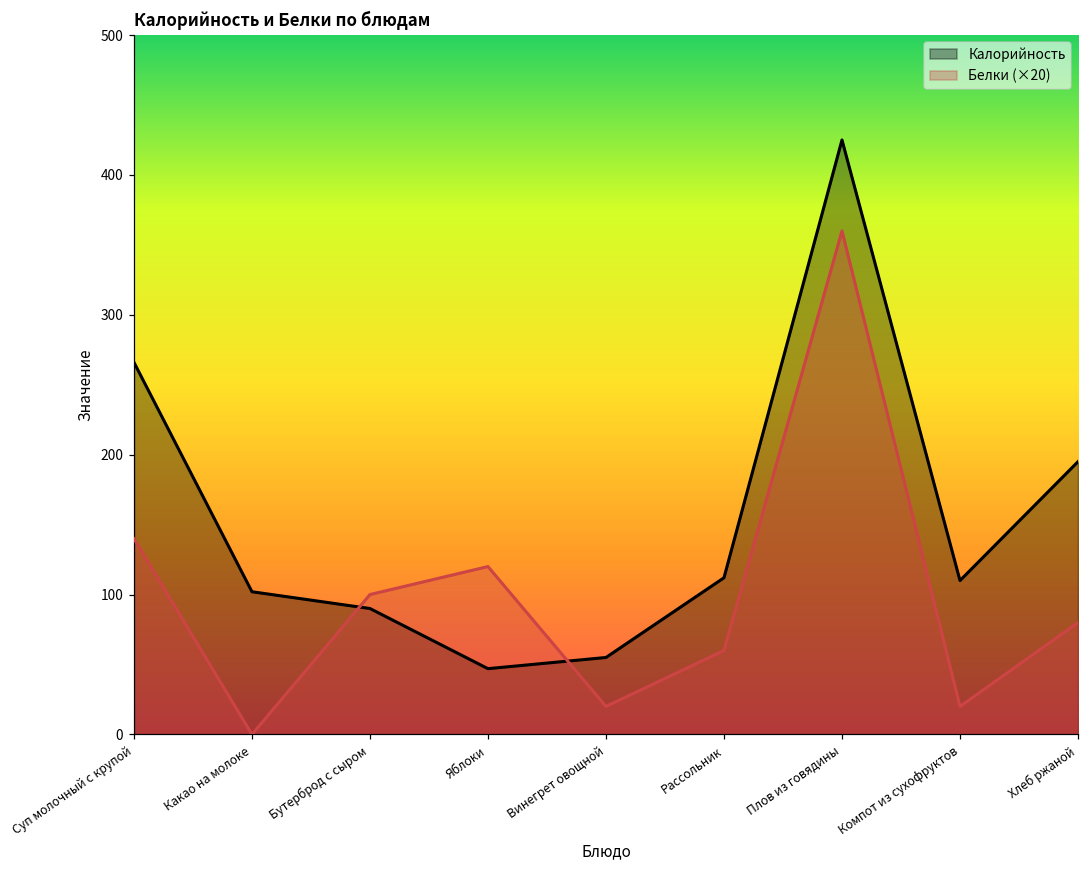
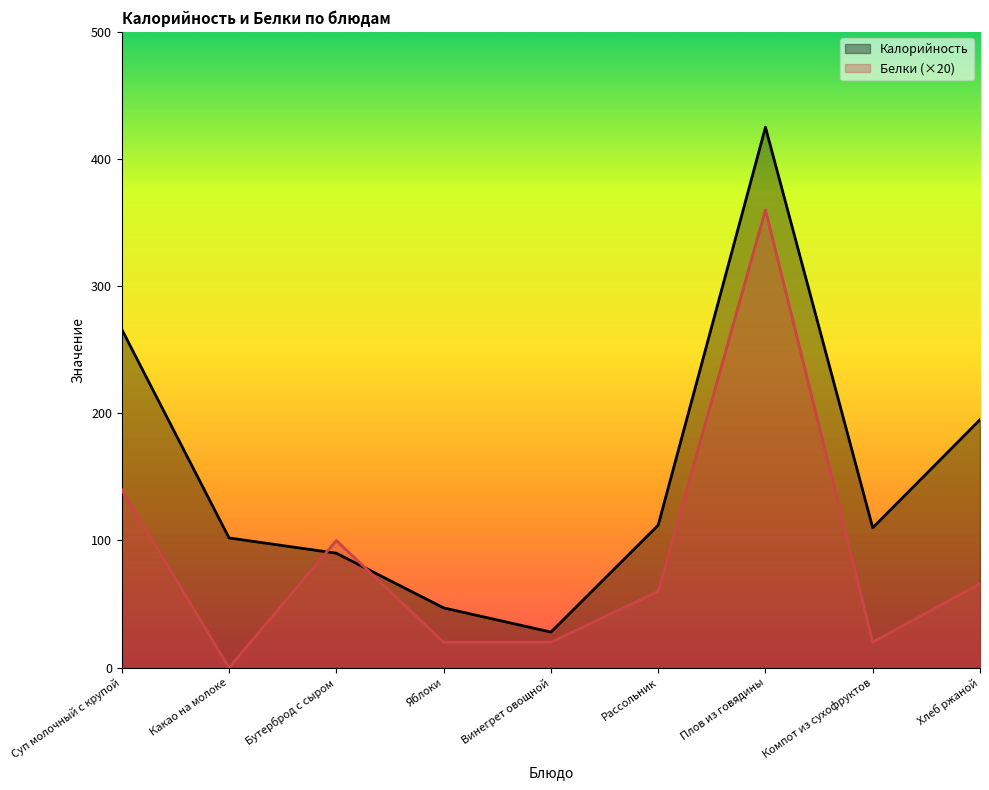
Белки (×20), Яблоки: 120 -> 20
Калорийность, Винегрет овощной: 55 -> 28
Белки (×20), Хлеб ржаной: 80 -> 66
